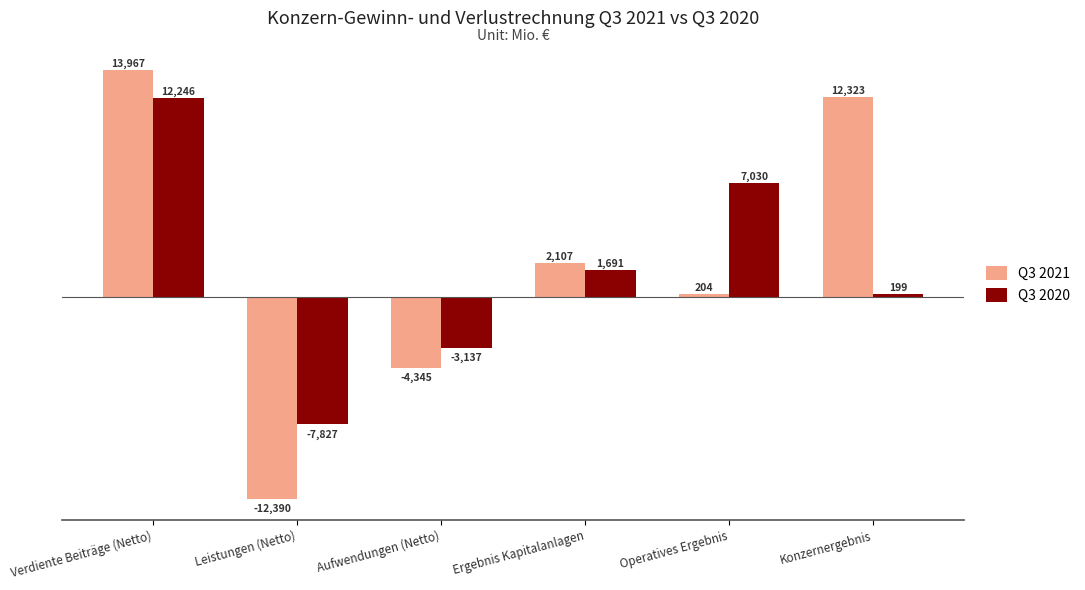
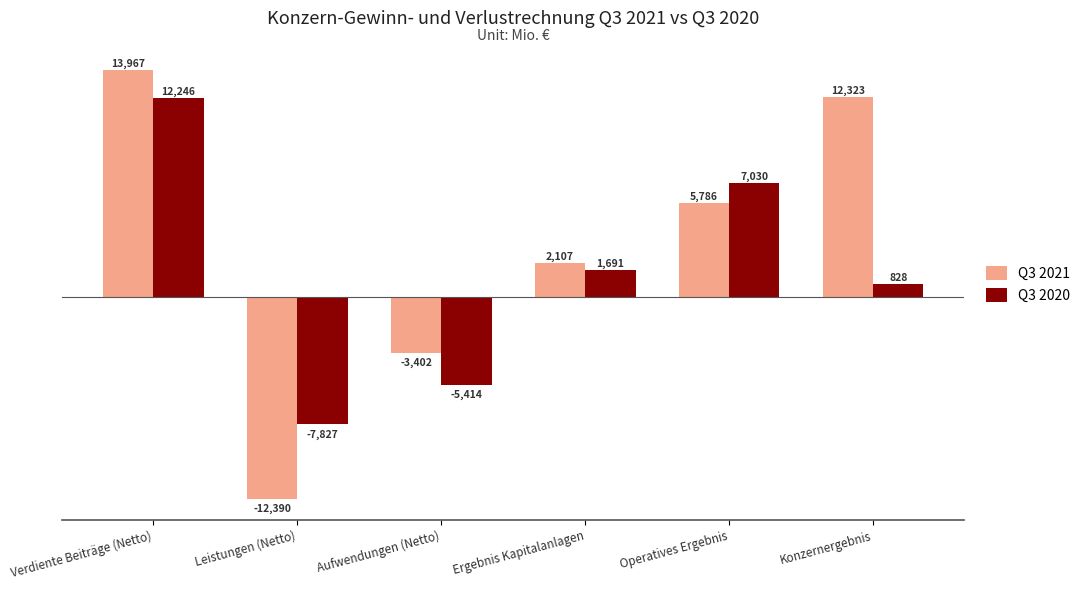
Q3 2021, Aufwendungen (Netto): -4,345 -> -3,402
Q3 2020, Aufwendungen (Netto): -3,137 -> -5,414
Q3 2021, Operatives Ergebnis: 204 -> 5,786
Q3 2020, Konzernergebnis: 199 -> 828
